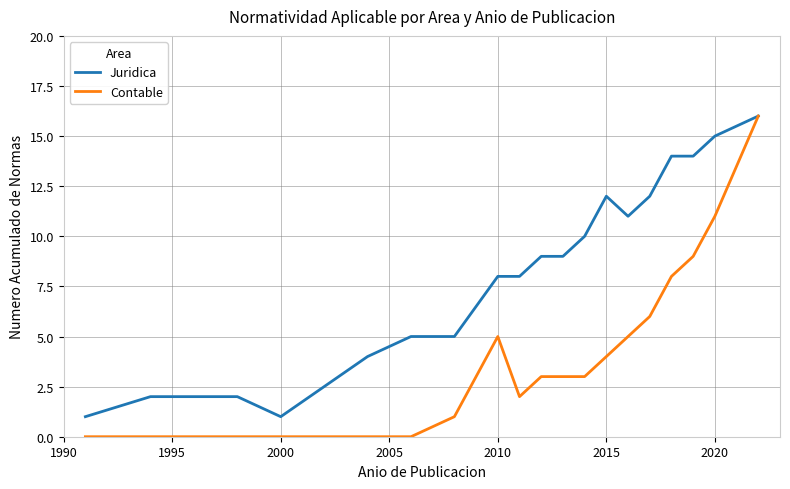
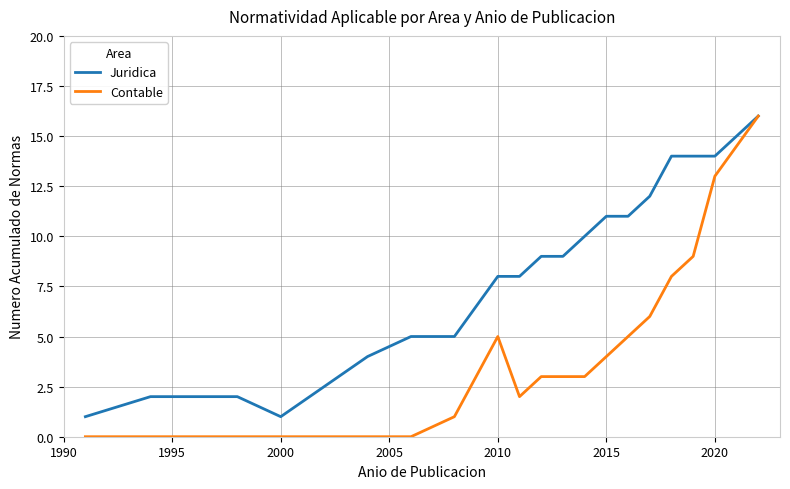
Juridica, 2015: 12 -> 11
Juridica, 2020: 15 -> 14
Contable, 2020: 11 -> 13
